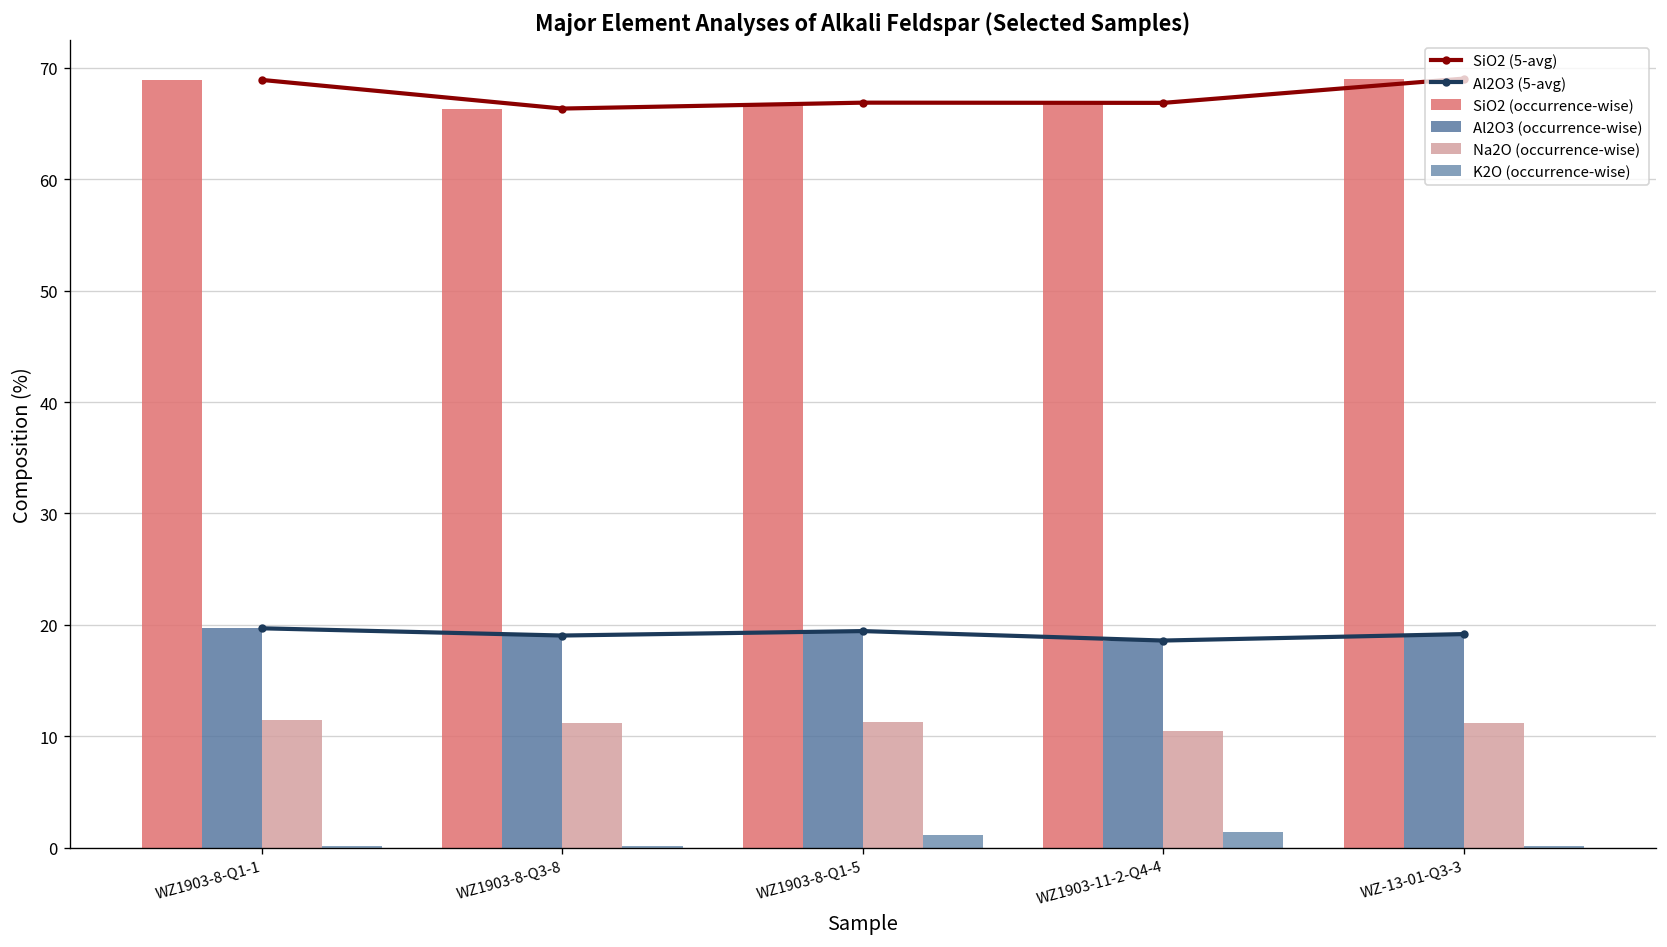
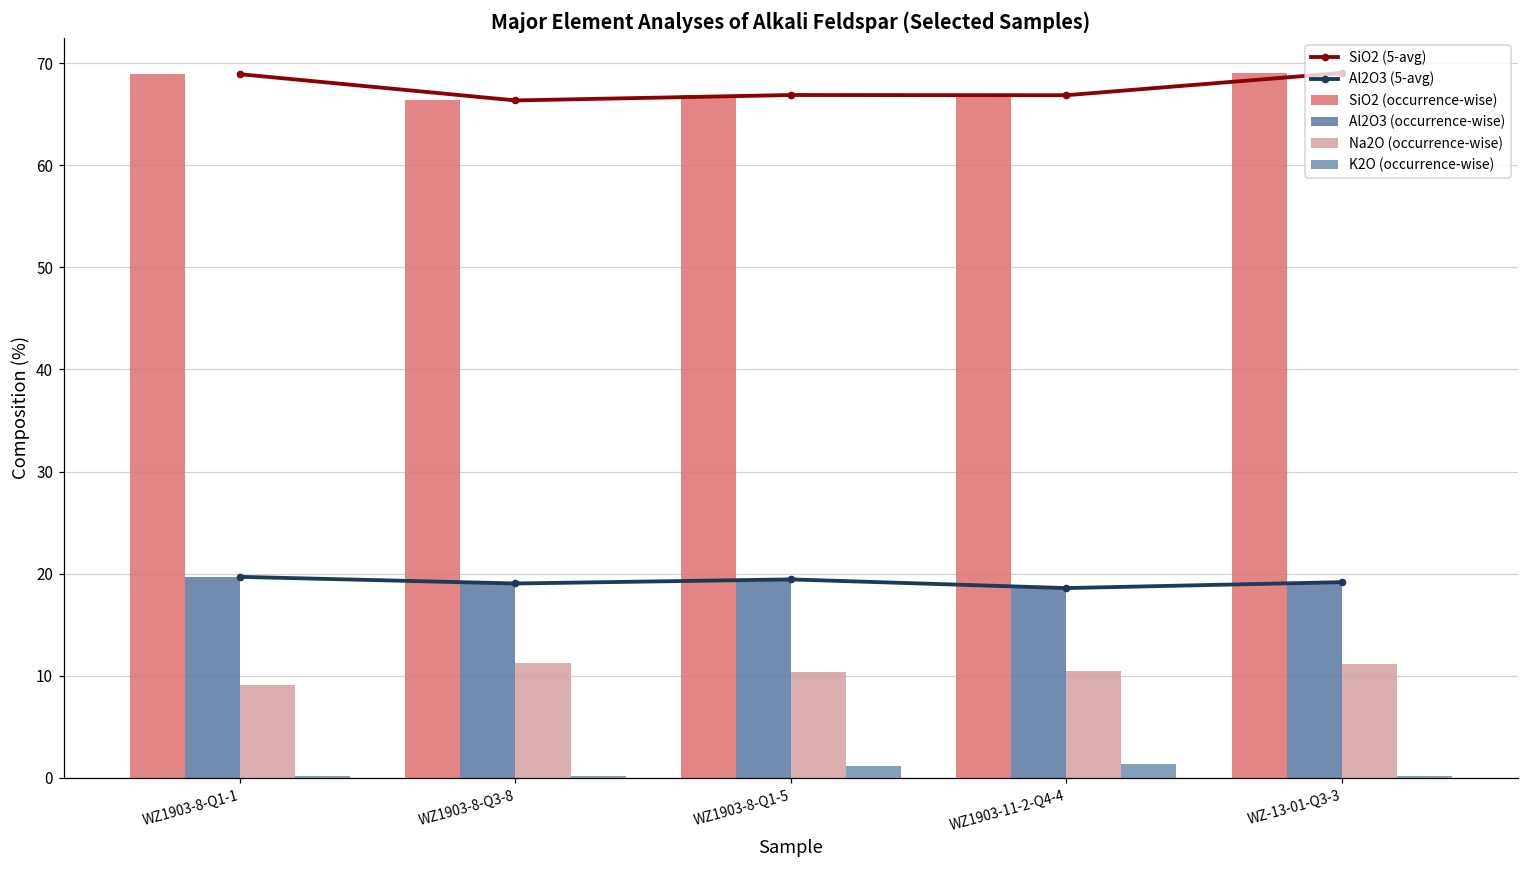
Na2O (occurrence-wise), WZ1903-8-Q1-1: 11 -> 9
Na2O (occurrence-wise), WZ1903-8-Q1-5: 11 -> 10
